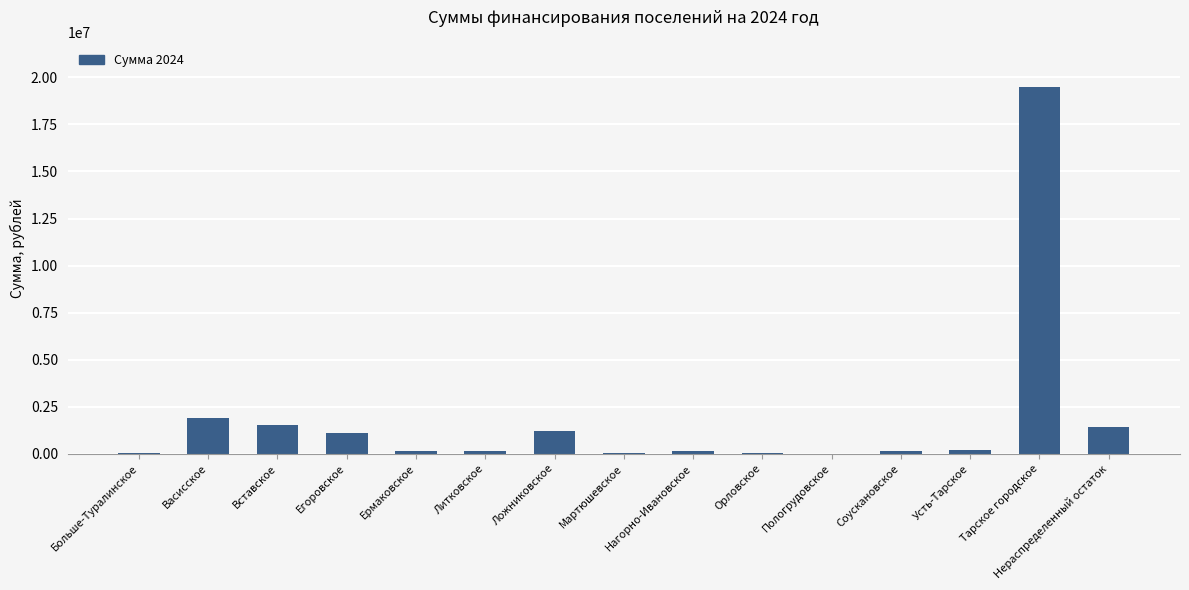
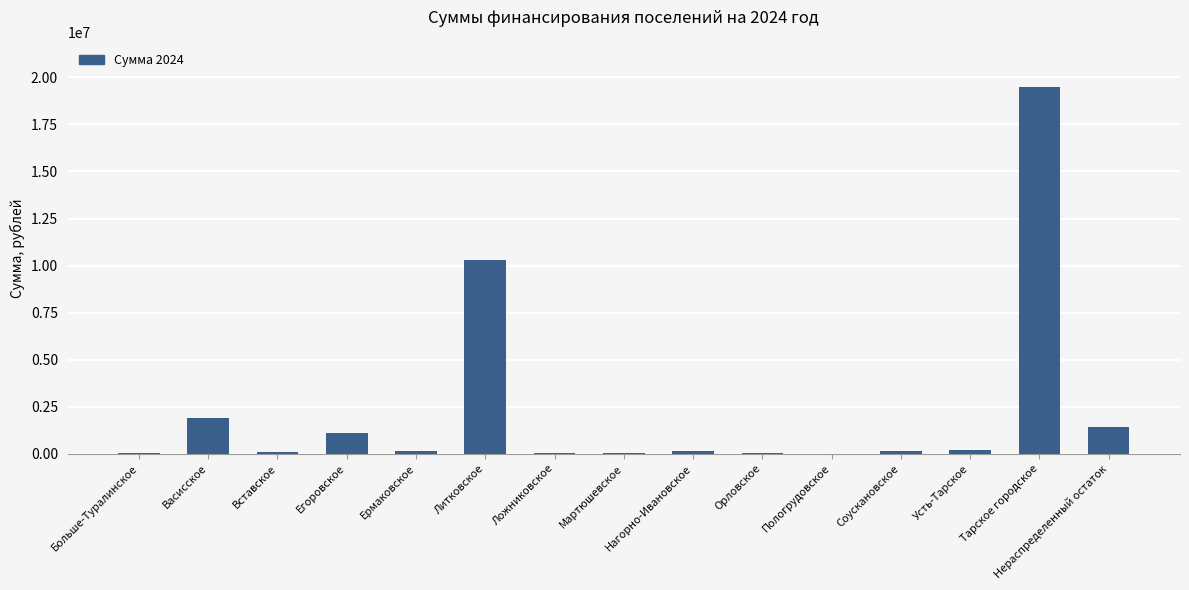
Вставское: 1500000 -> 100000
Литковское: 200000 -> 10300000
Ложниковское: 1200000 -> 100000
